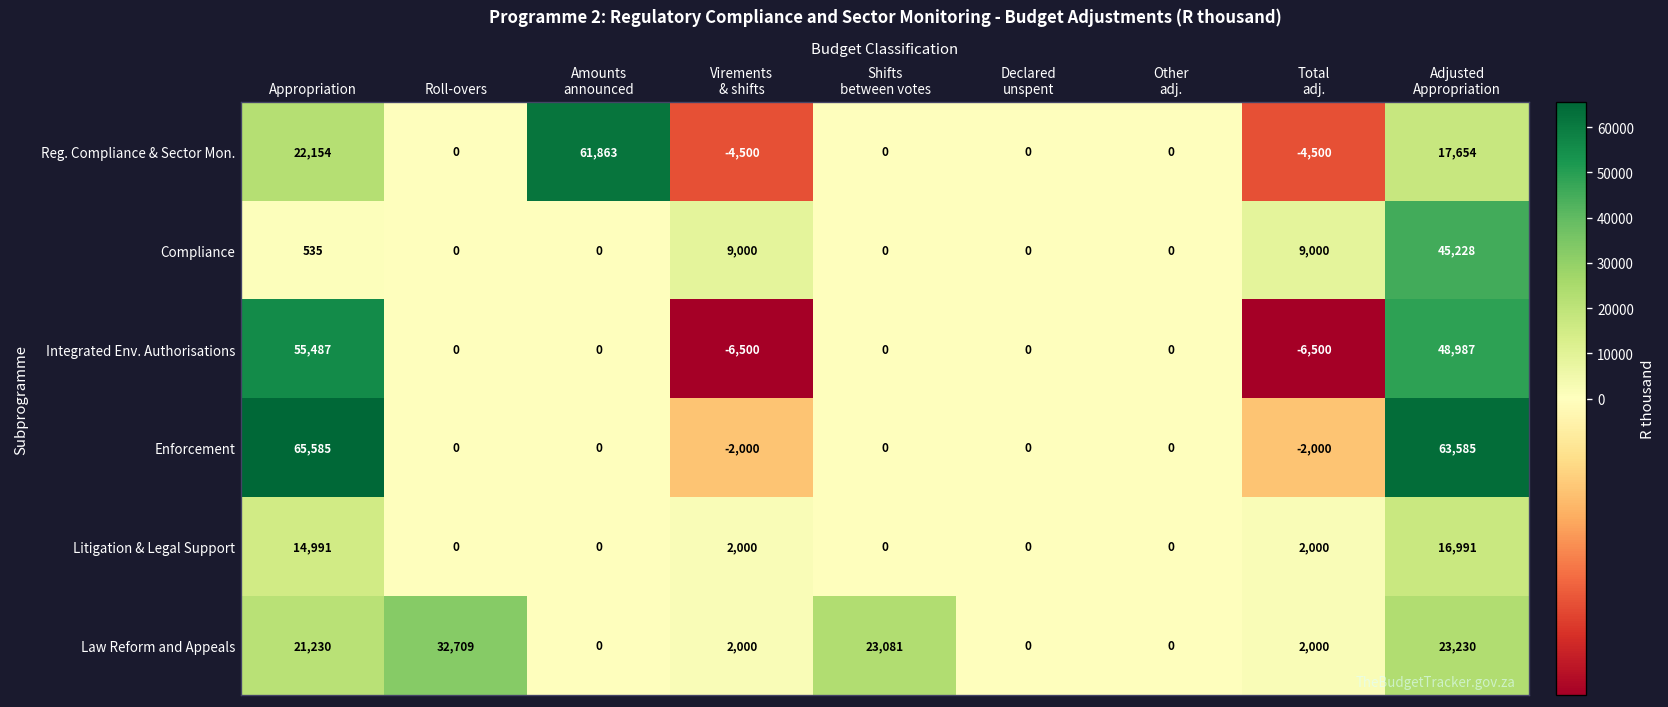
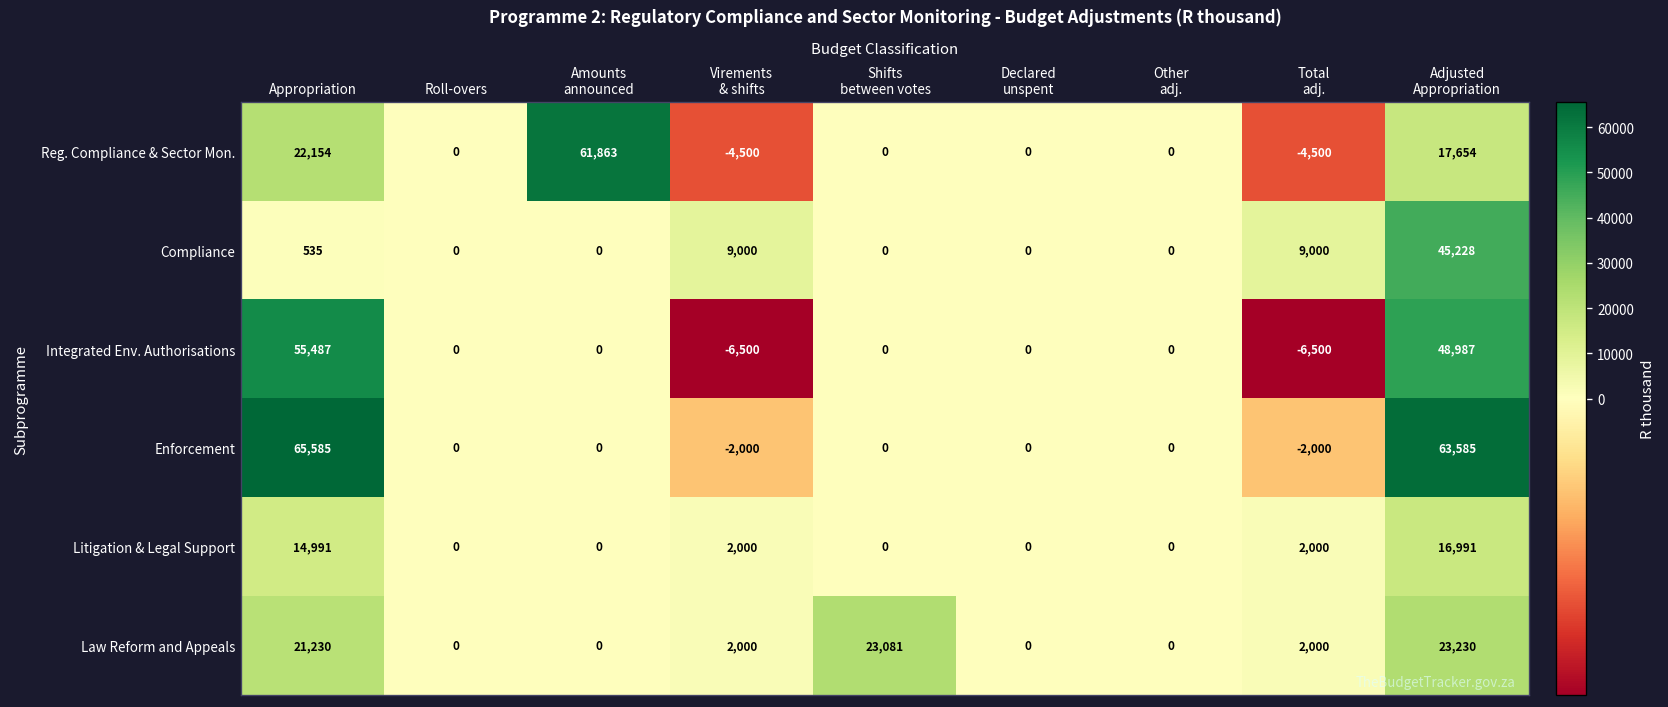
Law Reform and Appeals, Roll-overs: 32,709 -> 0
